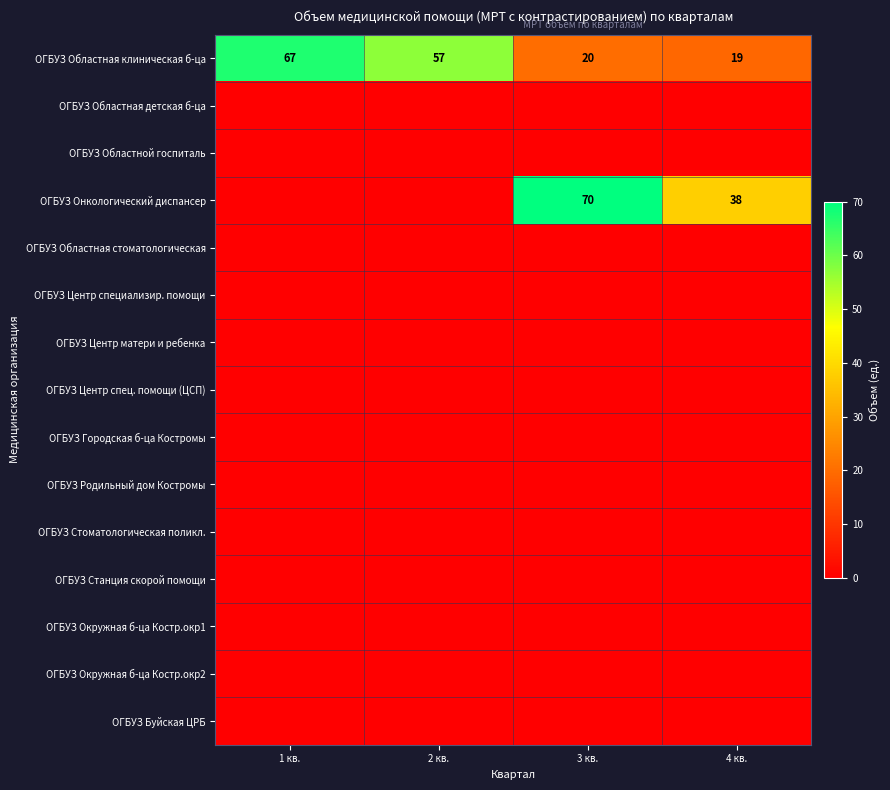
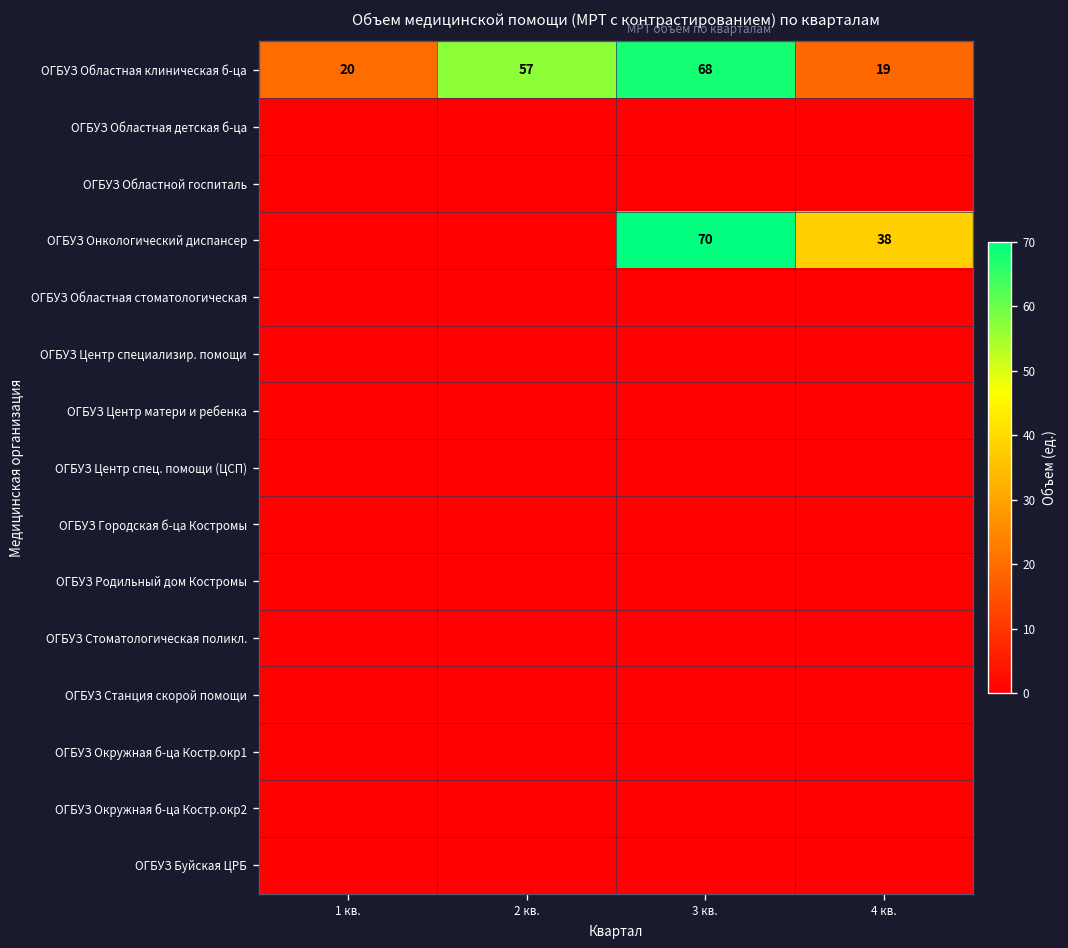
ОГБУЗ Областная клиническая б-ца, 1 кв.: 67 -> 20
ОГБУЗ Областная клиническая б-ца, 3 кв.: 20 -> 68
